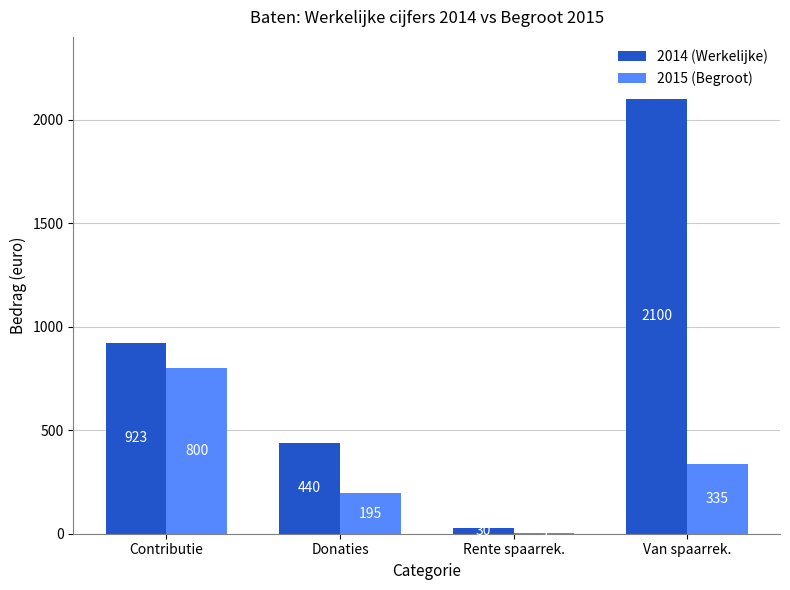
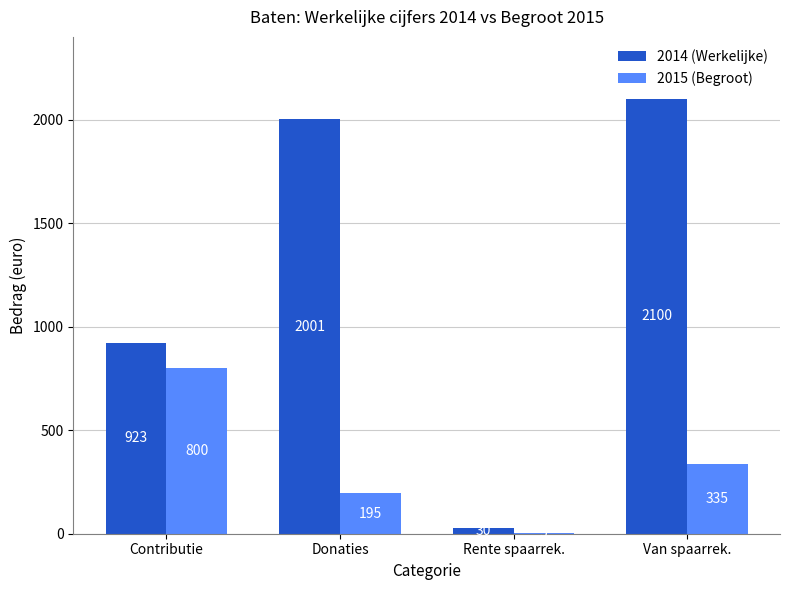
2014 (Werkelijke), Donaties: 440 -> 2001
